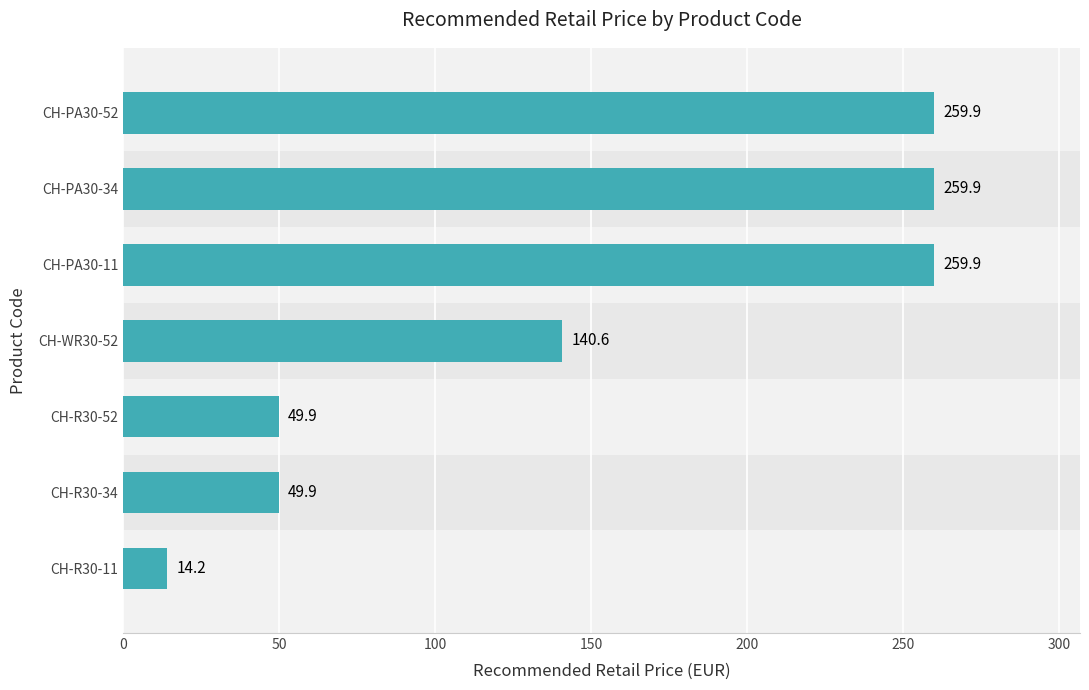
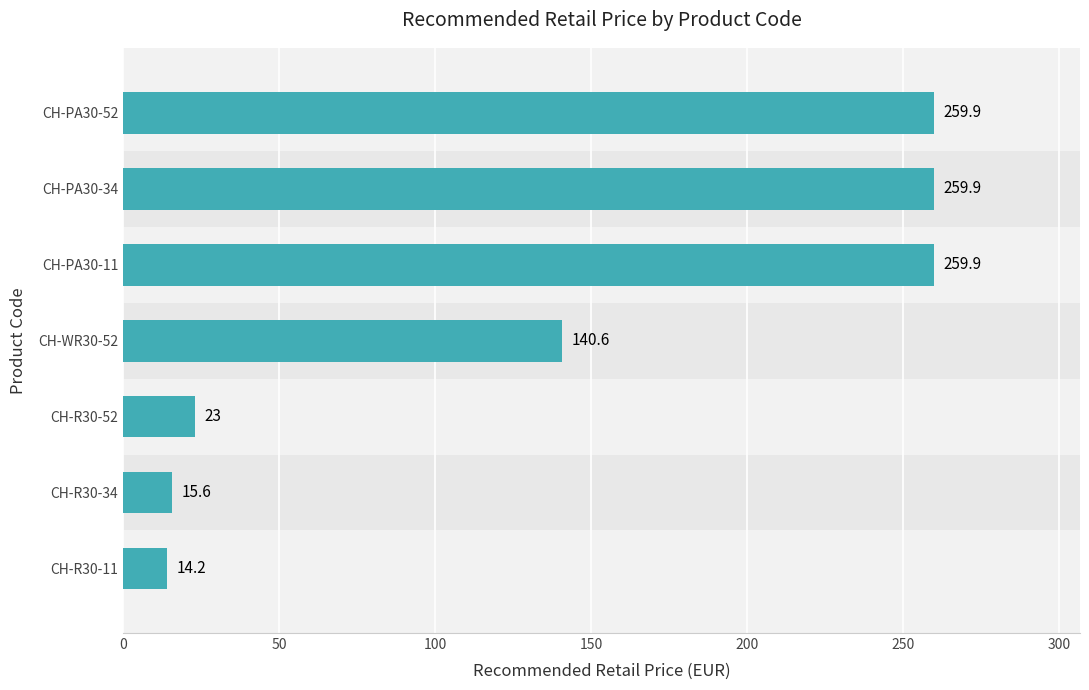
CH-R30-52: 49.9 -> 23
CH-R30-34: 49.9 -> 15.6
